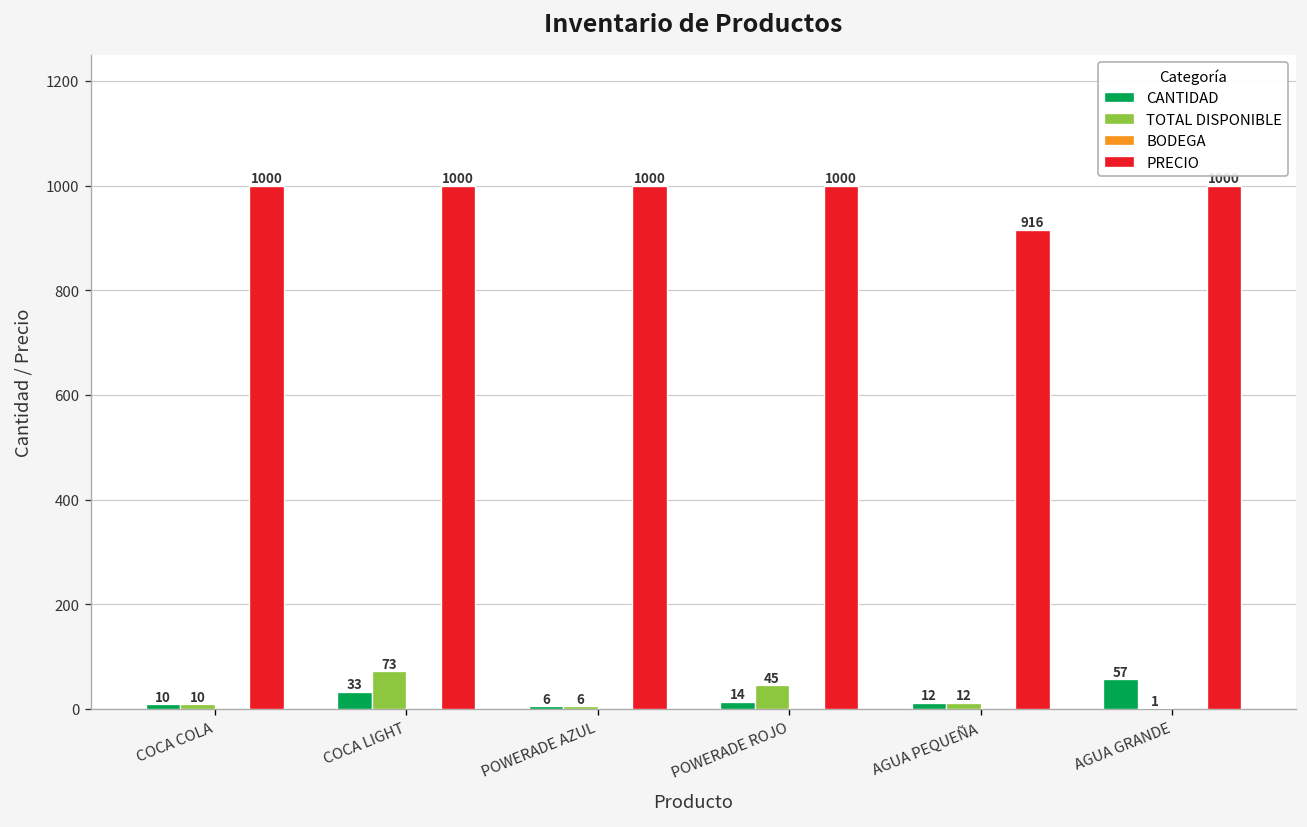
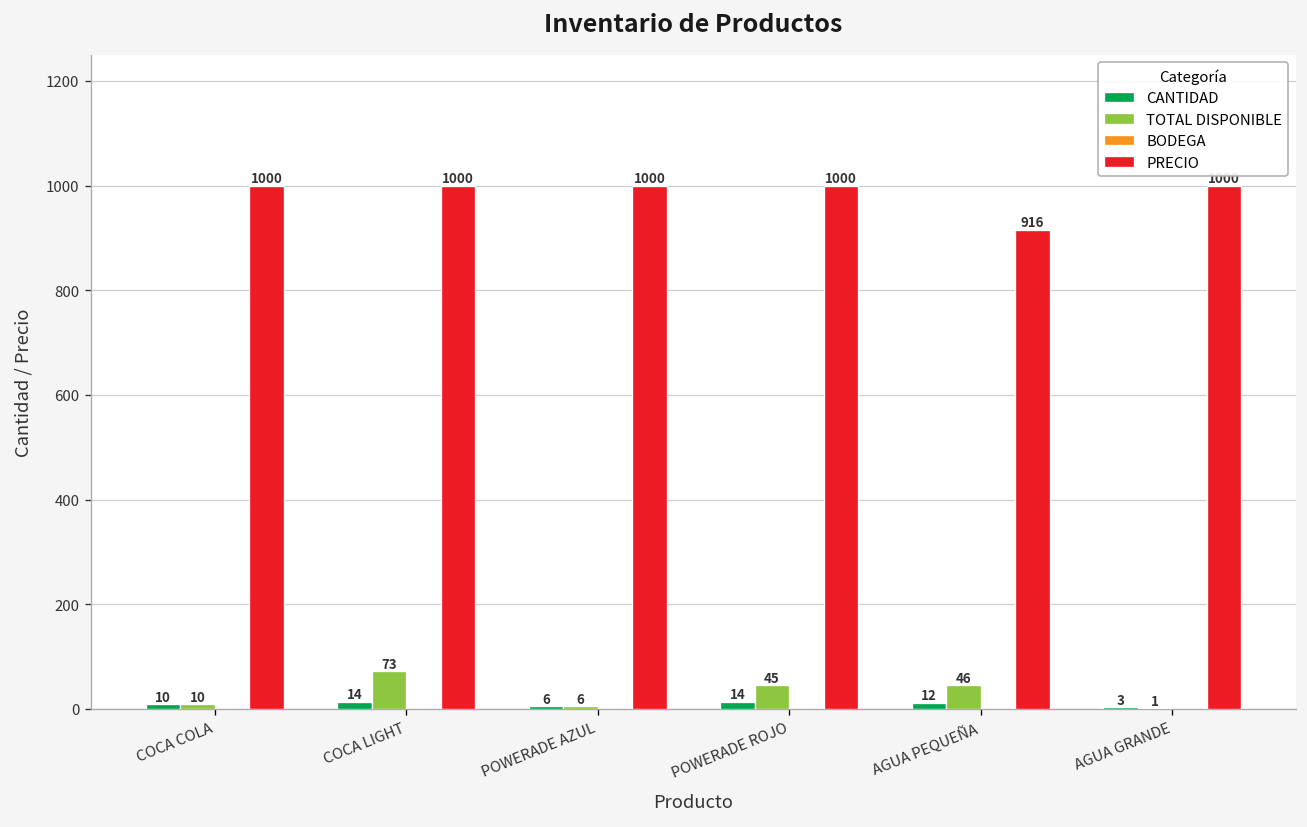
CANTIDAD, COCA LIGHT: 33 -> 14
TOTAL DISPONIBLE, AGUA PEQUEÑA: 12 -> 46
CANTIDAD, AGUA GRANDE: 57 -> 3
